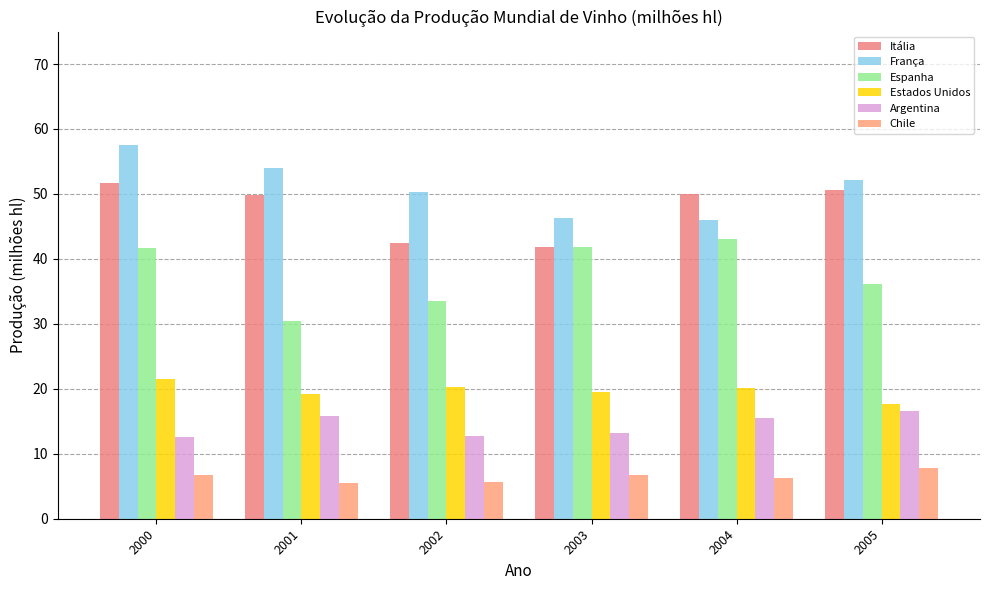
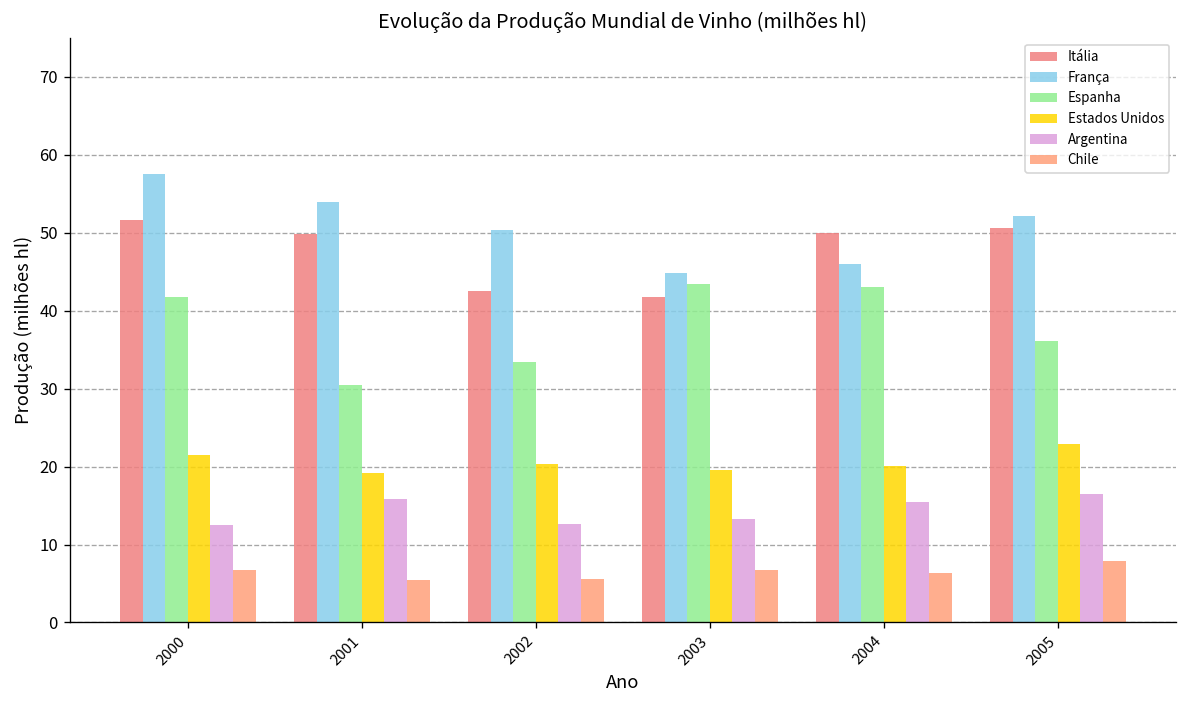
França, 2003: 46 -> 45
Espanha, 2003: 42 -> 43
Estados Unidos, 2005: 18 -> 23
